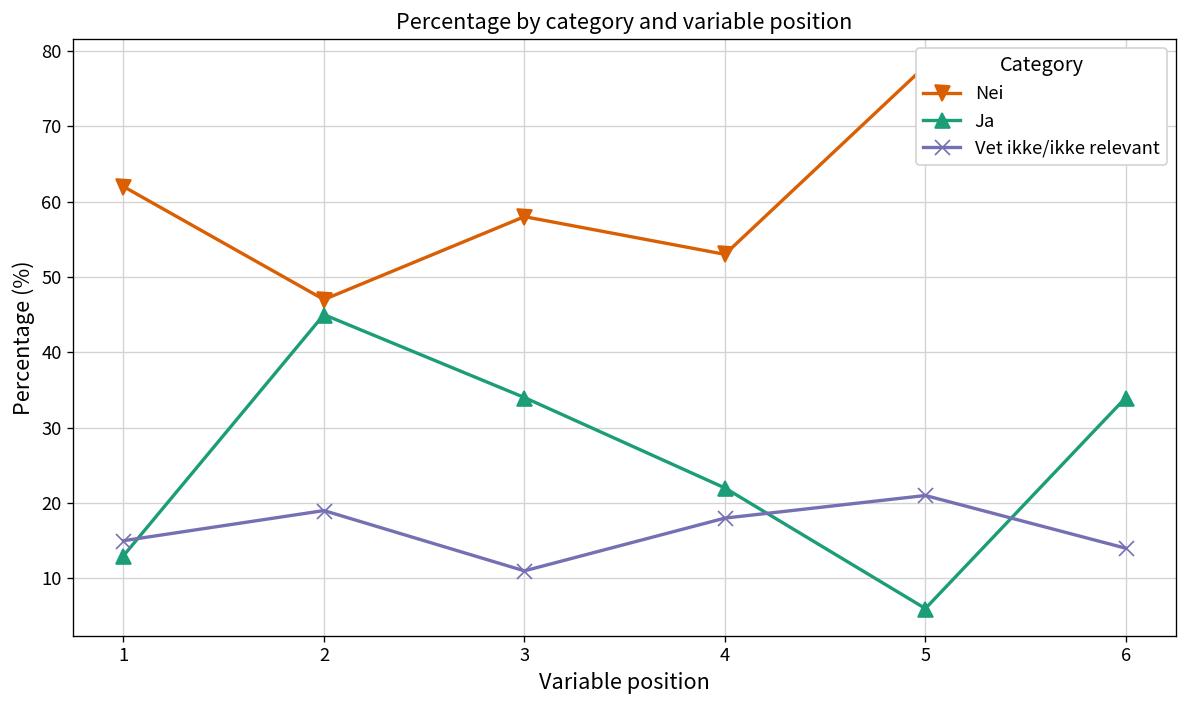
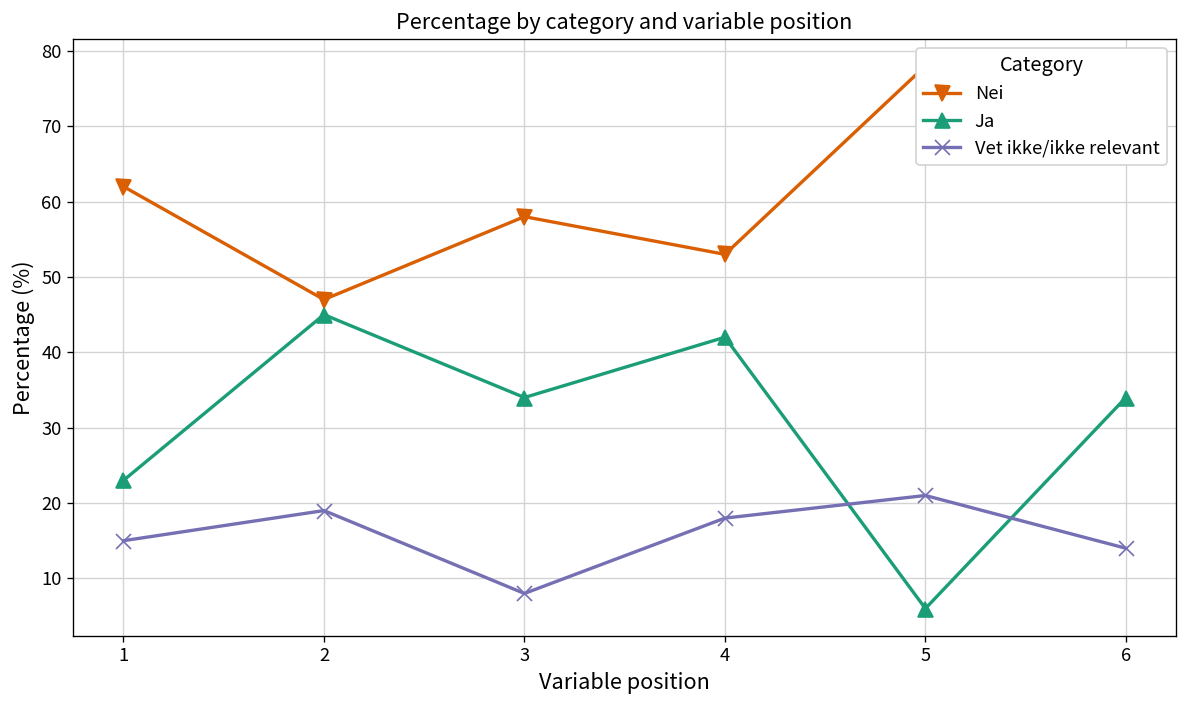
Ja, 1: 13 -> 23
Vet ikke/ikke relevant, 3: 11 -> 8
Ja, 4: 22 -> 42
